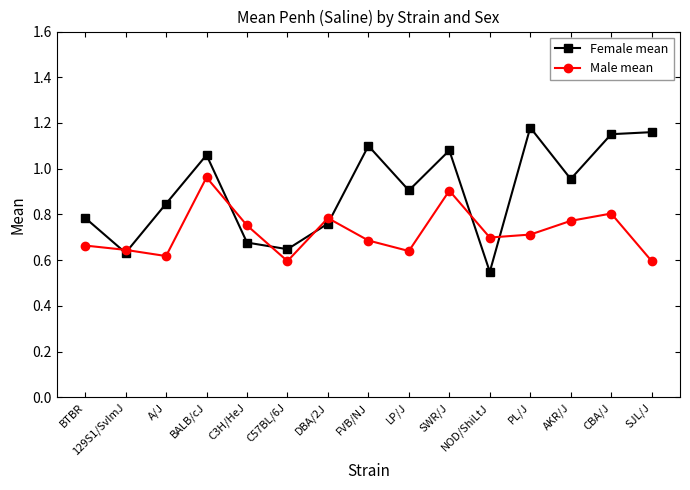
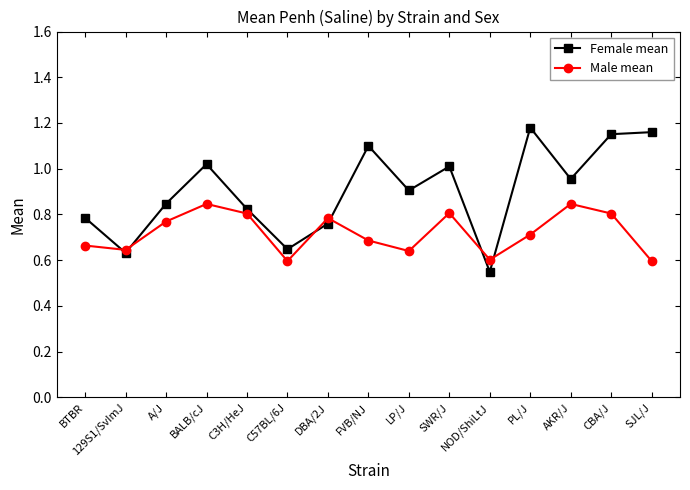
Male mean, A/J: 0.62 -> 0.77
Female mean, BALB/cJ: 1.06 -> 1.02
Male mean, BALB/cJ: 0.96 -> 0.85
Female mean, C3H/HeJ: 0.68 -> 0.82
Male mean, C3H/HeJ: 0.75 -> 0.80
Female mean, SWR/J: 1.08 -> 1.01
Male mean, SWR/J: 0.90 -> 0.81
Male mean, NOD/ShiLtJ: 0.70 -> 0.60
Male mean, AKR/J: 0.77 -> 0.85
